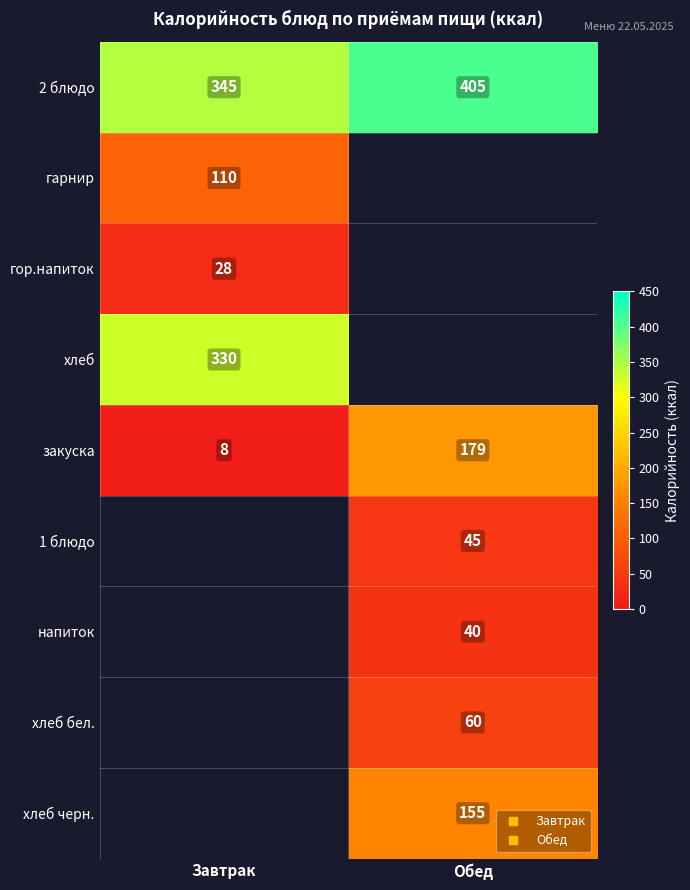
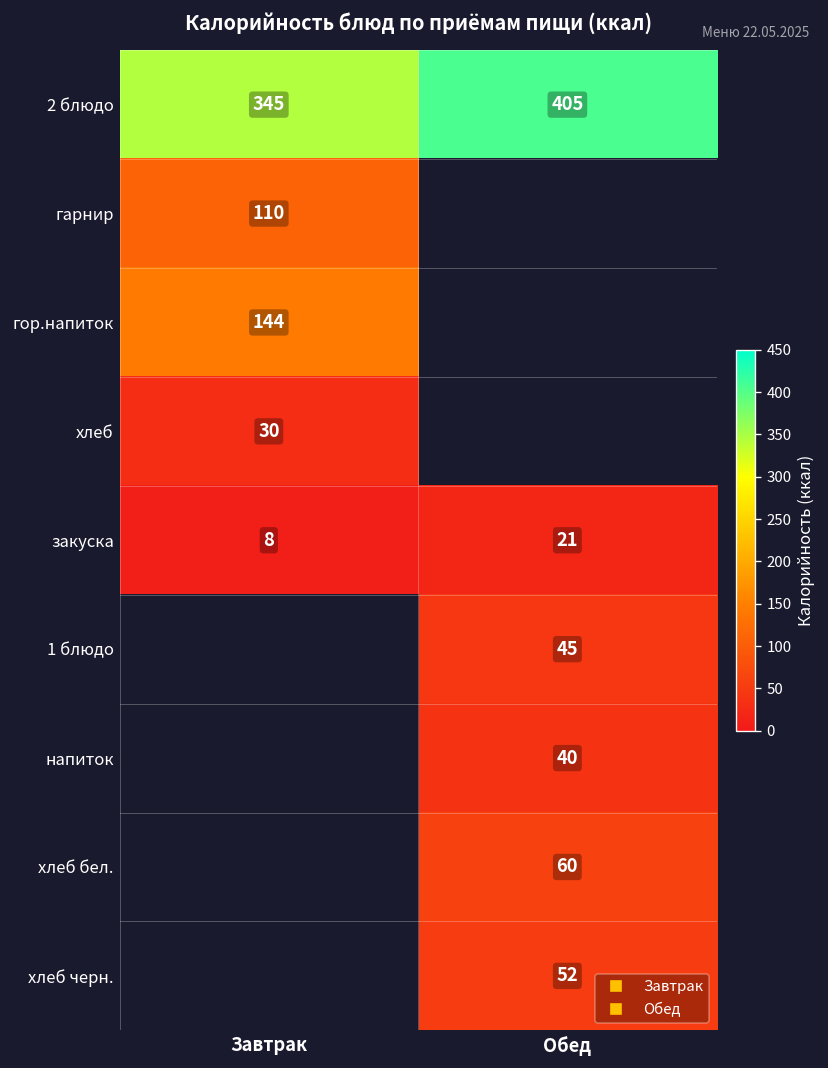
гор.напиток, Завтрак: 28 -> 144
хлеб, Завтрак: 330 -> 30
закуска, Обед: 179 -> 21
хлеб черн., Обед: 155 -> 52
